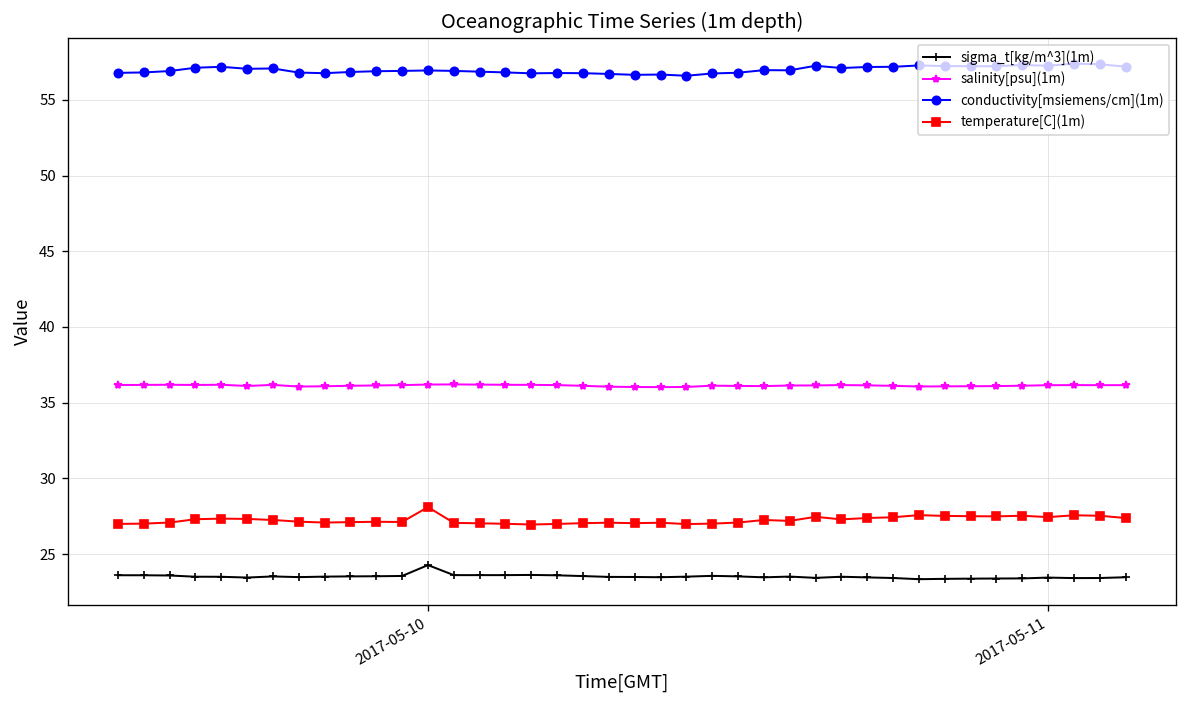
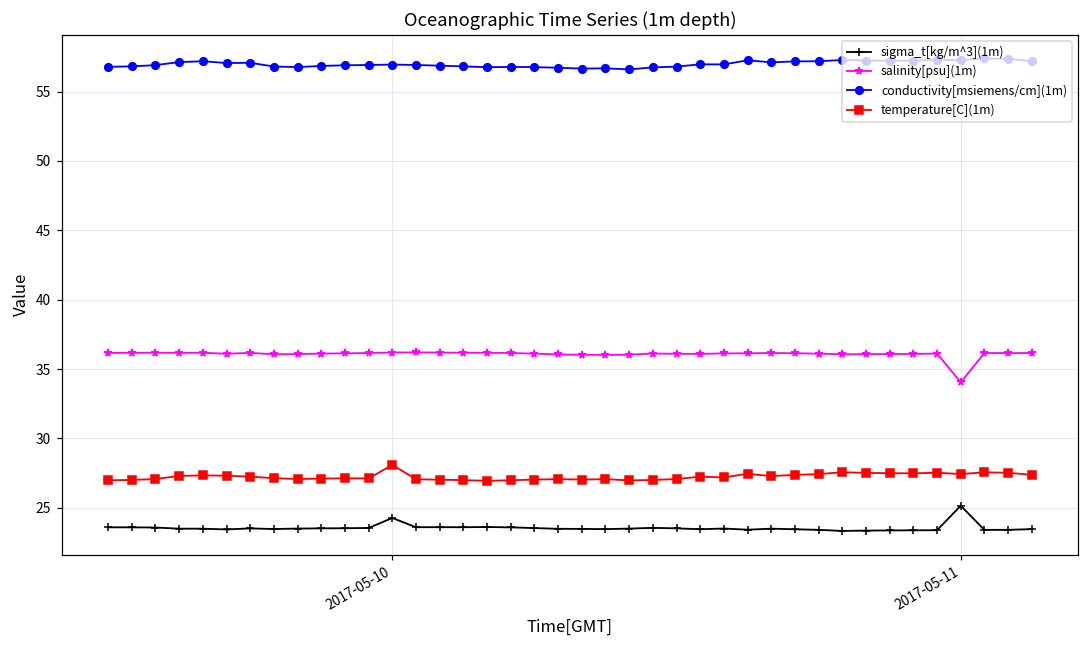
sigma_t[kg/m^3](1m), 2017-05-11: 23.4 -> 25.2
salinity[psu](1m), 2017-05-11: 36.2 -> 34.0
